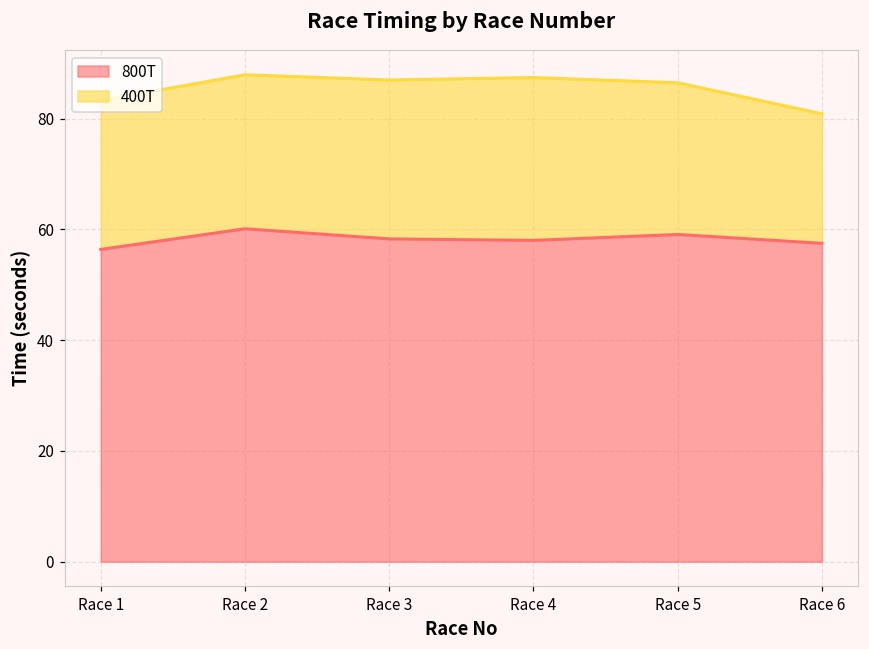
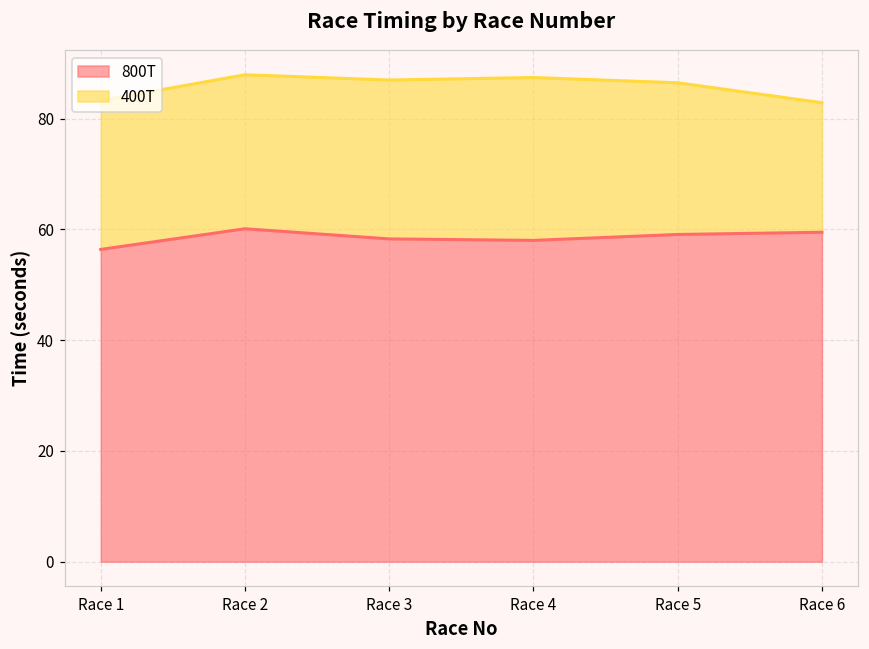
800T, Race 6: 58 -> 60
